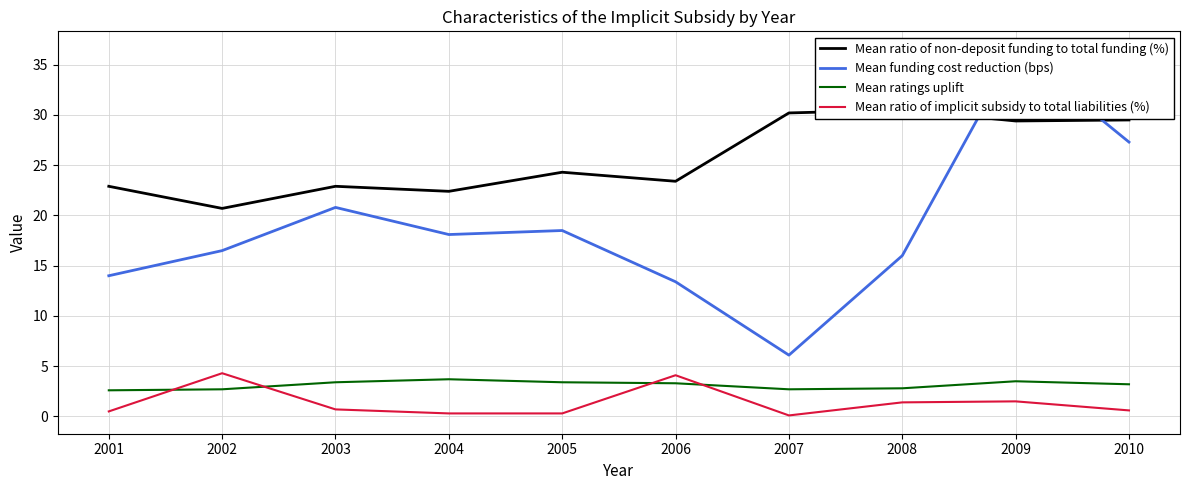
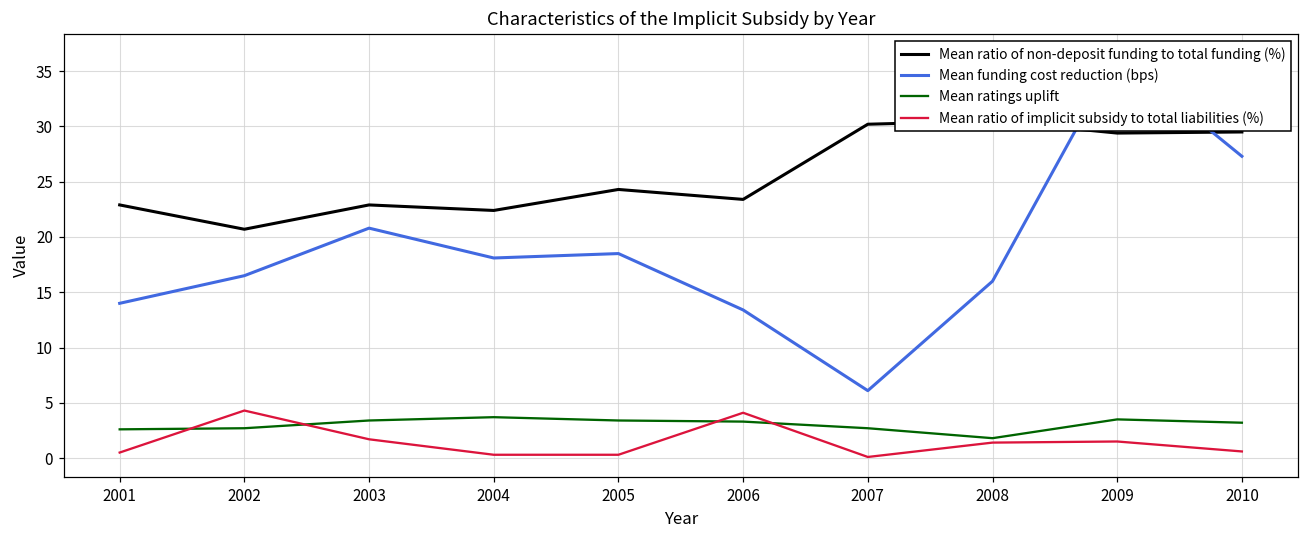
Mean ratio of implicit subsidy to total liabilities (%), 2003: 0.7 -> 1.7
Mean ratings uplift, 2008: 2.8 -> 1.8
